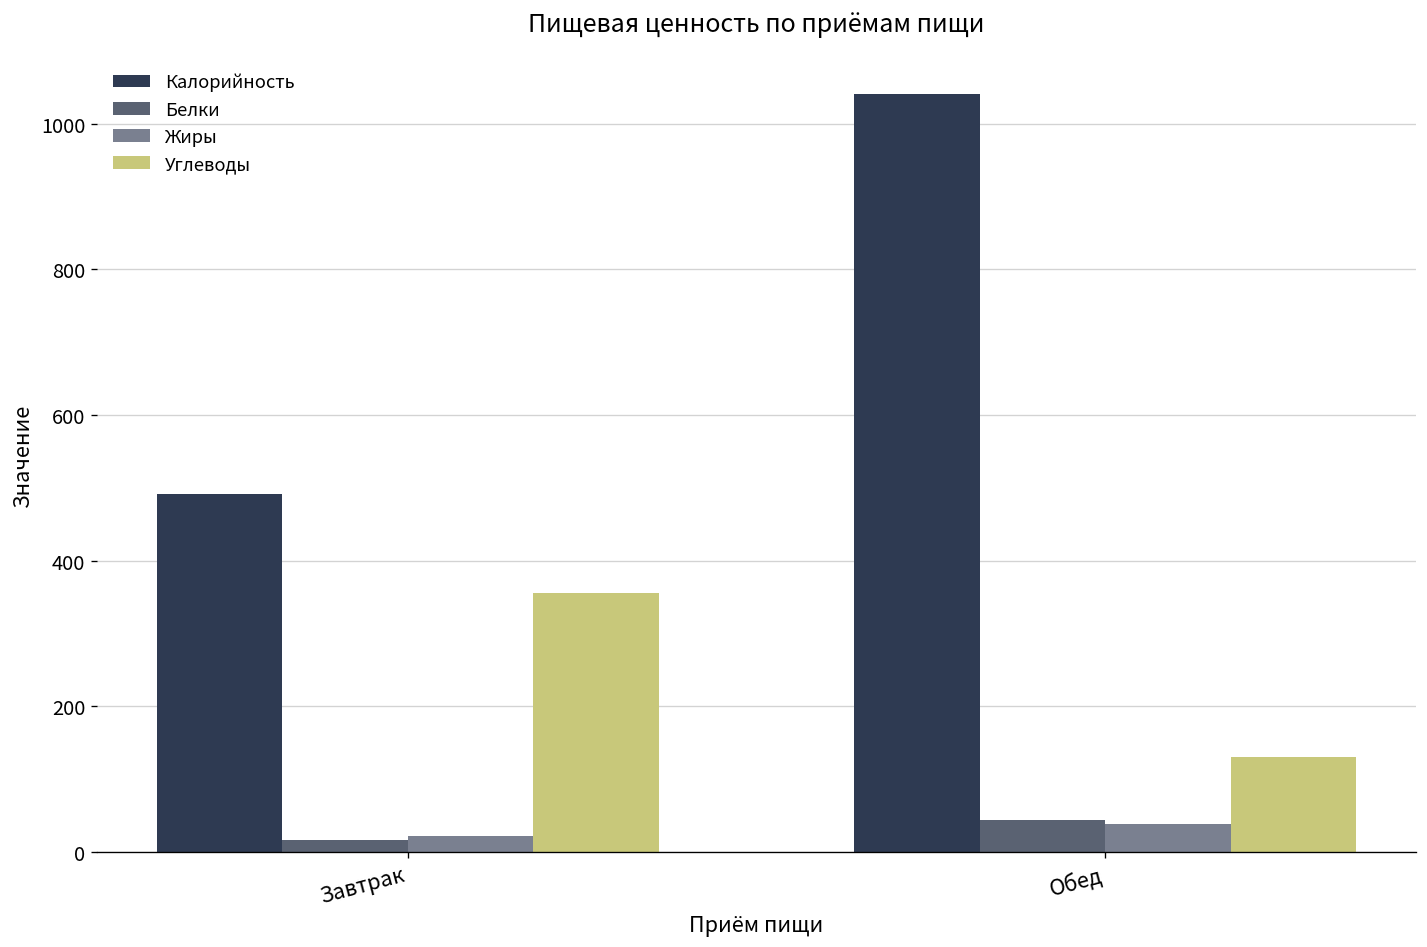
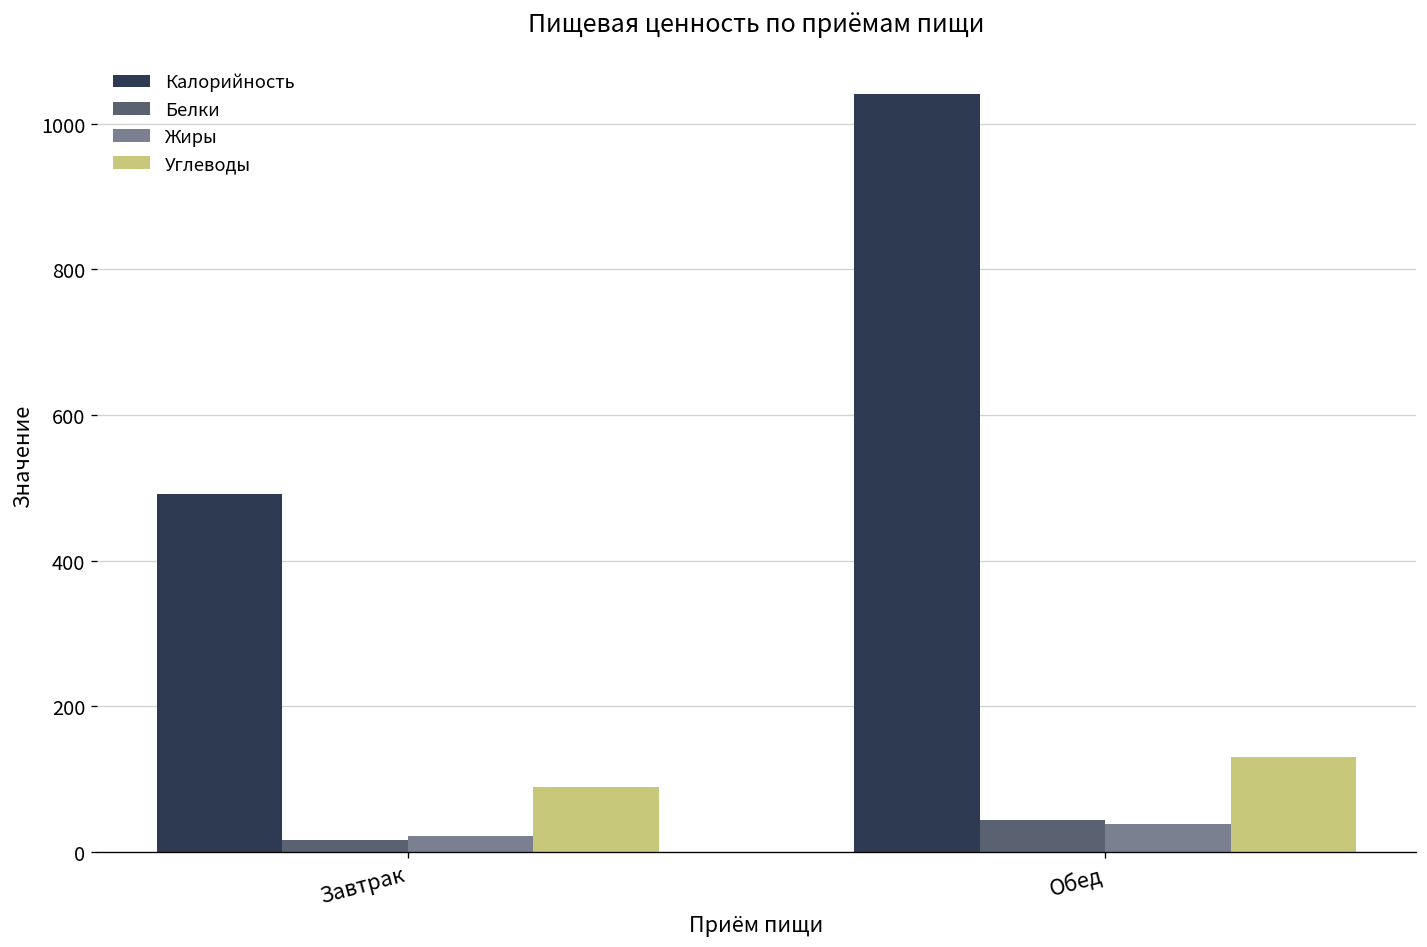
Углеводы, Завтрак: 350 -> 90
